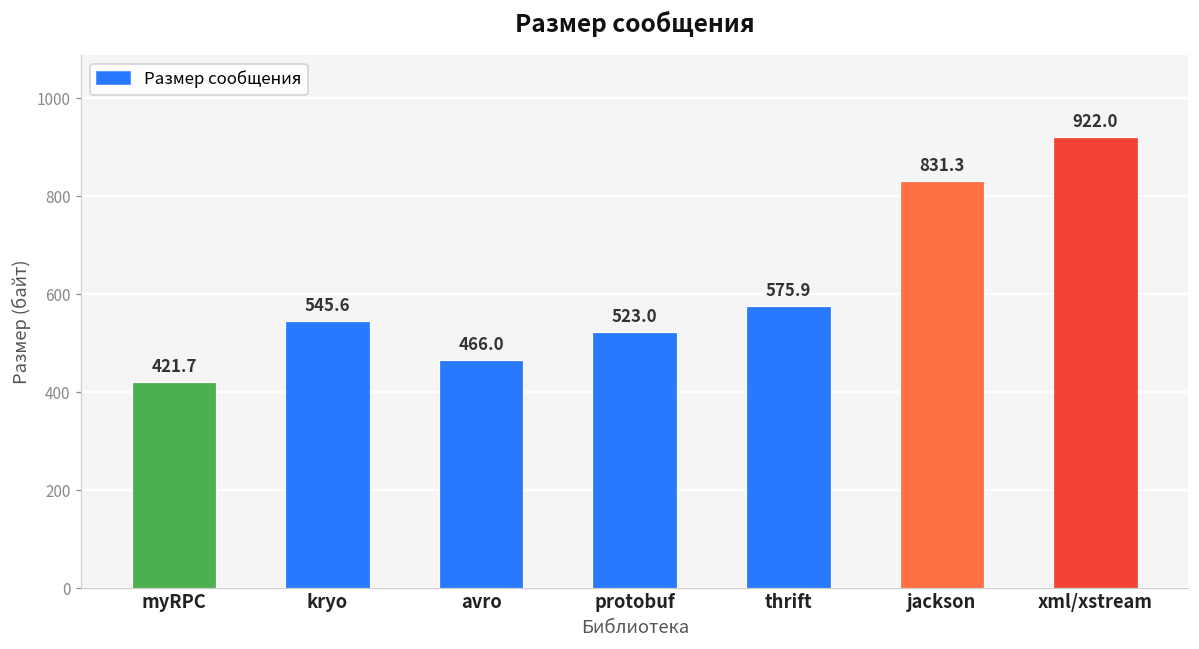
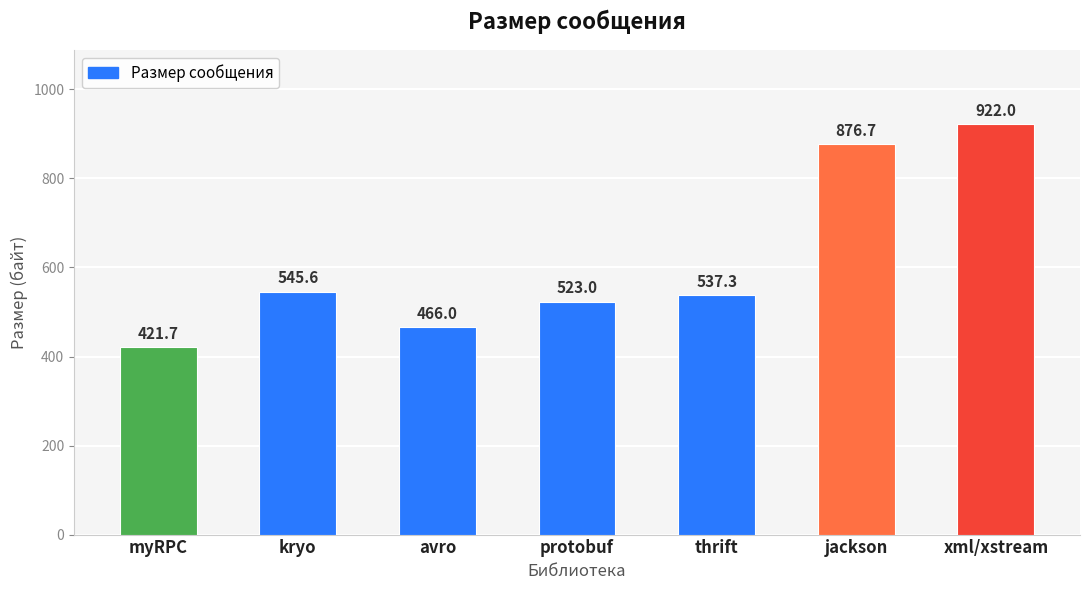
thrift: 575.9 -> 537.3
jackson: 831.3 -> 876.7
